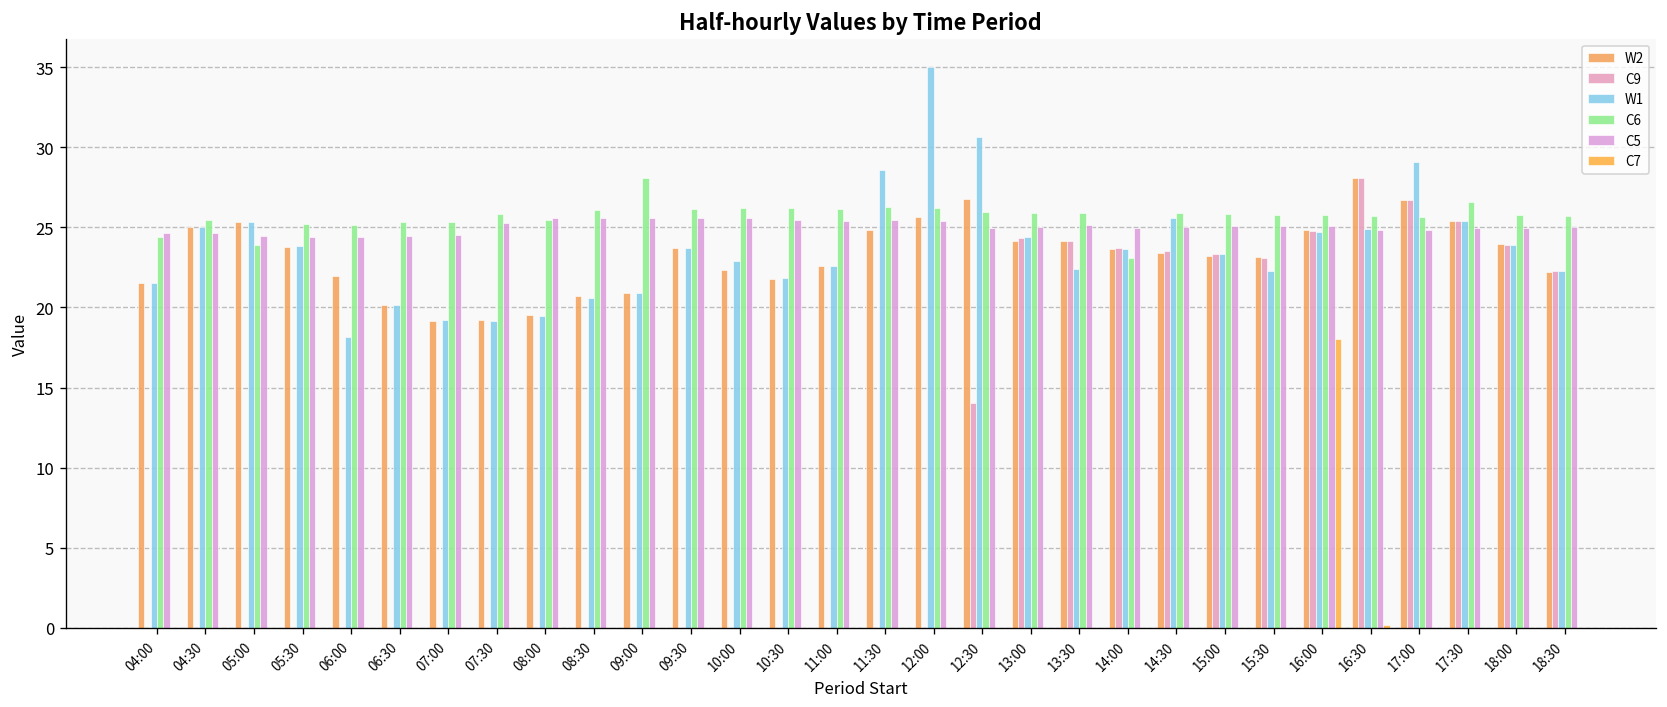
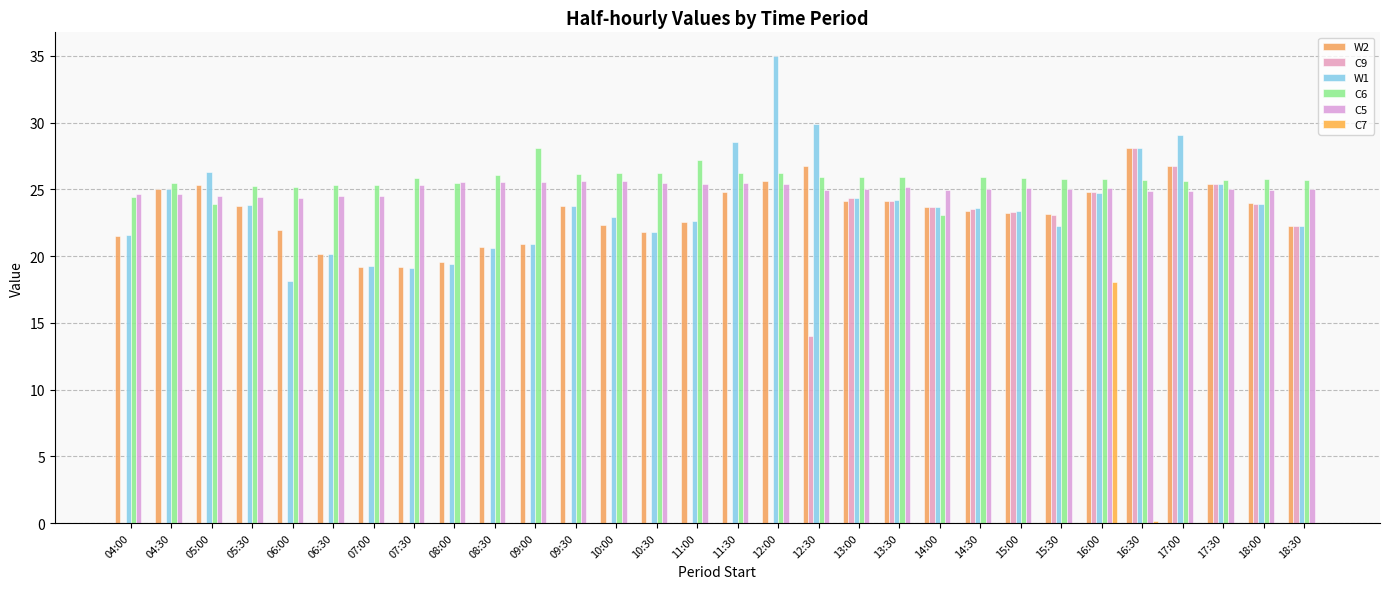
W1, 05:00: 25.4 -> 26.3
C6, 11:00: 26.2 -> 27.2
W1, 12:30: 30.6 -> 29.9
W1, 13:30: 22.4 -> 24.2
W1, 14:30: 25.6 -> 23.6
W1, 16:30: 24.9 -> 28.1
C6, 17:30: 26.6 -> 25.7
